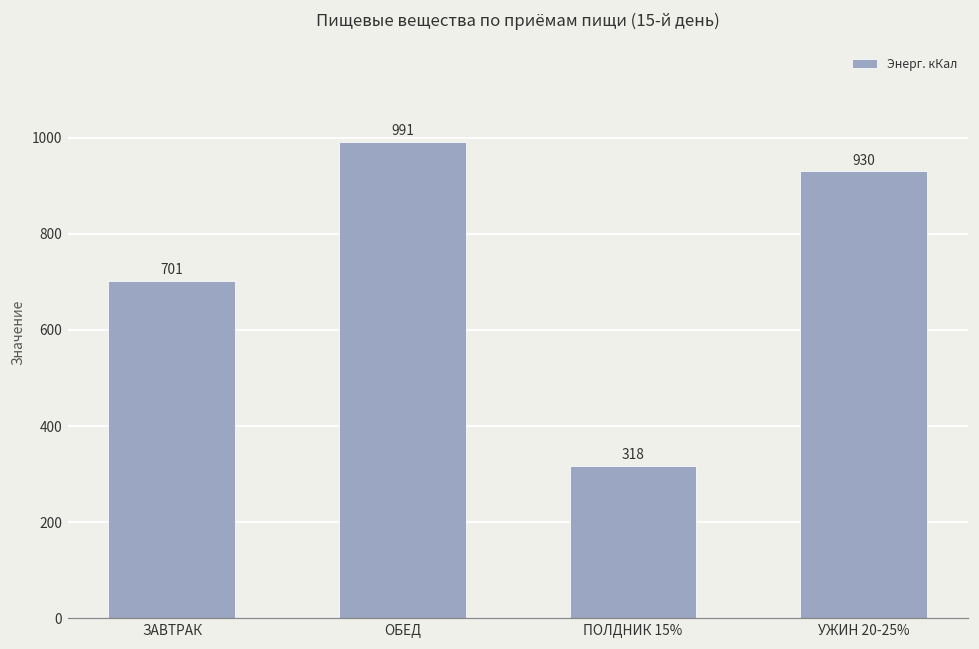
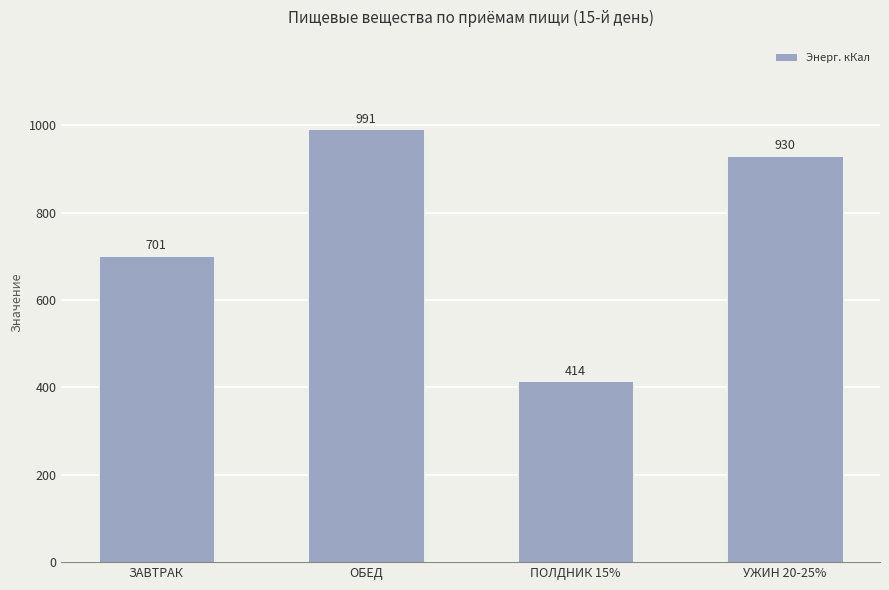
ПОЛДНИК 15%: 318 -> 414
